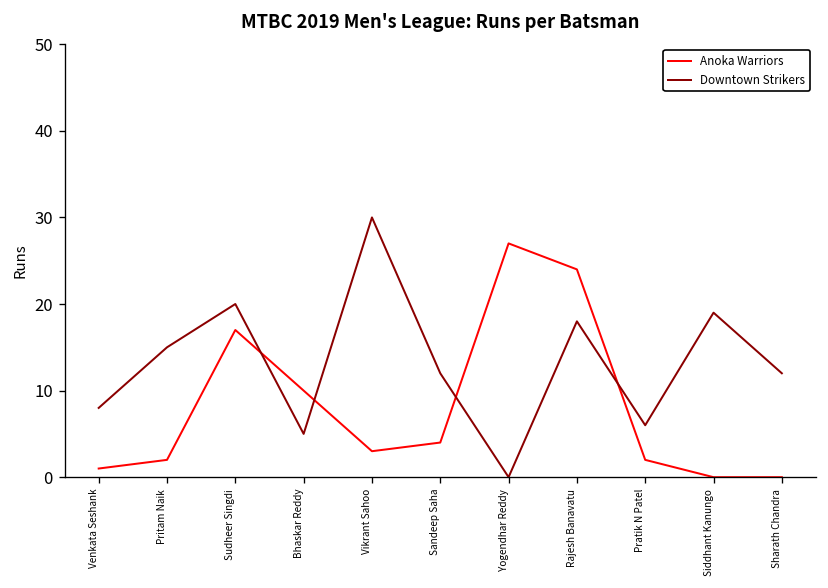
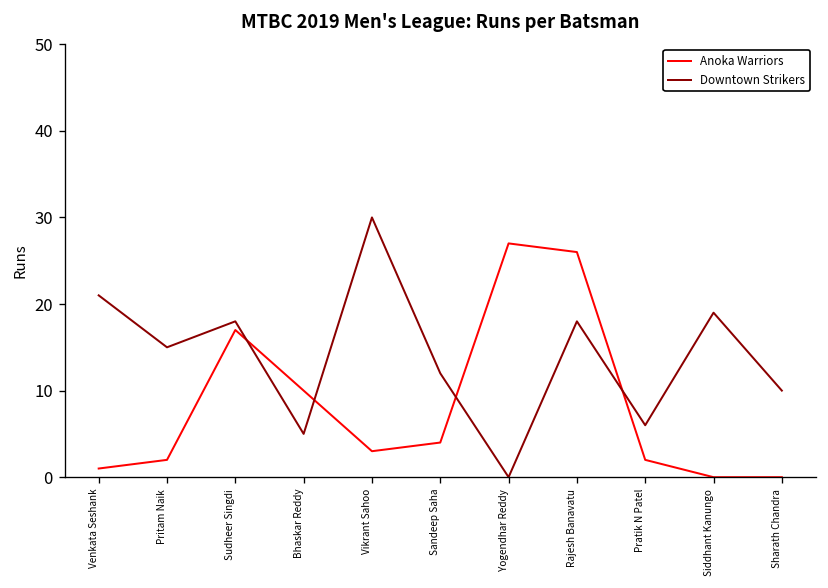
Downtown Strikers, Venkata Seshank: 8 -> 21
Downtown Strikers, Sudheer Singdi: 20 -> 18
Anoka Warriors, Rajesh Banavatu: 24 -> 26
Downtown Strikers, Sharath Chandra: 12 -> 10
